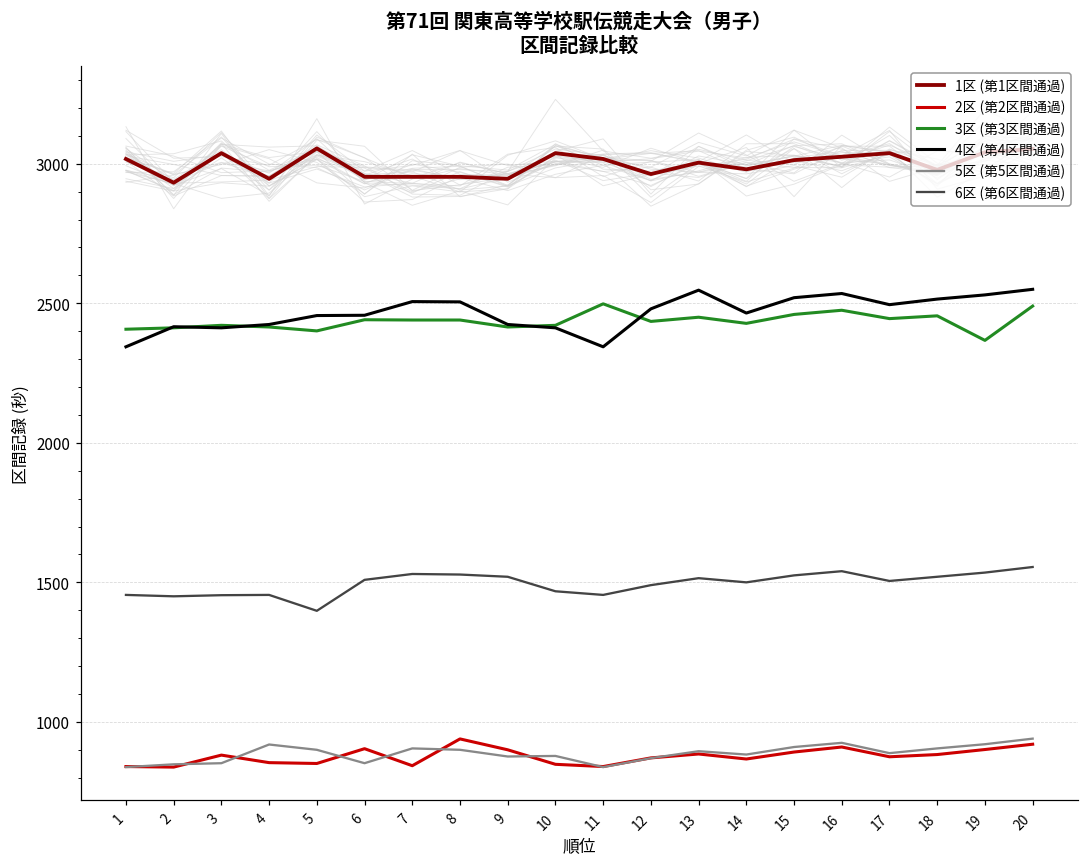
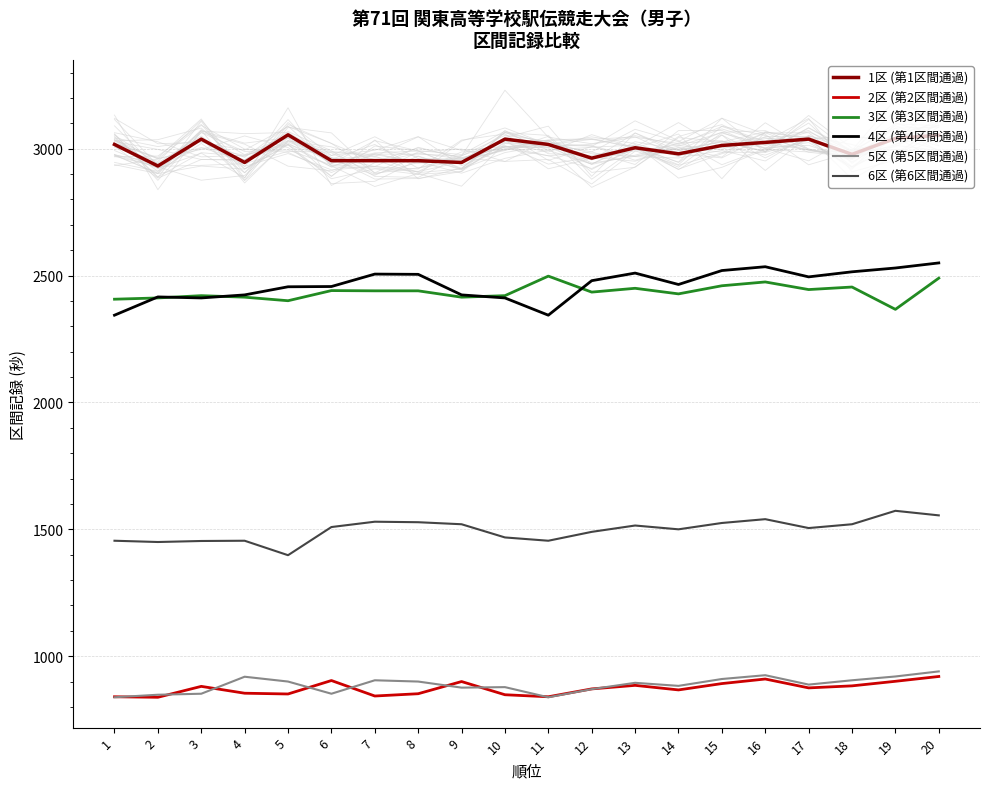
2区 (第2区間通過), 8: 940 -> 850
4区 (第4区間通過), 13: 2550 -> 2510
6区 (第6区間通過), 19: 1540 -> 1570
